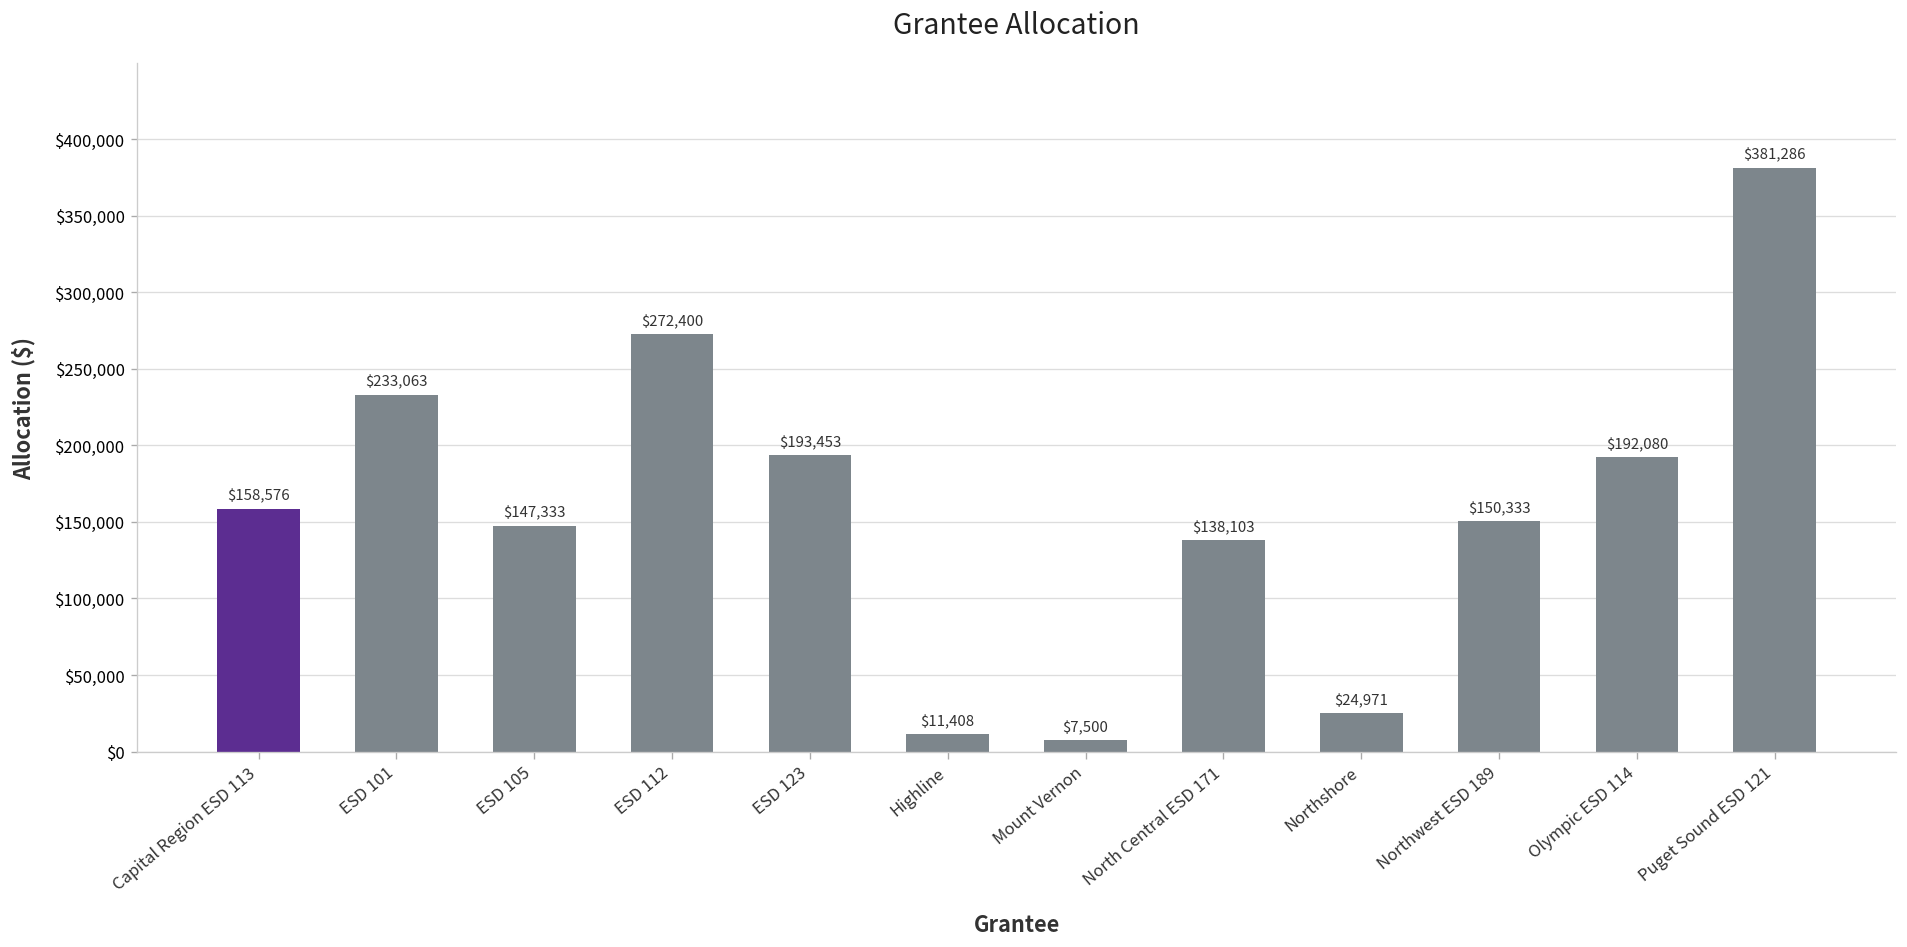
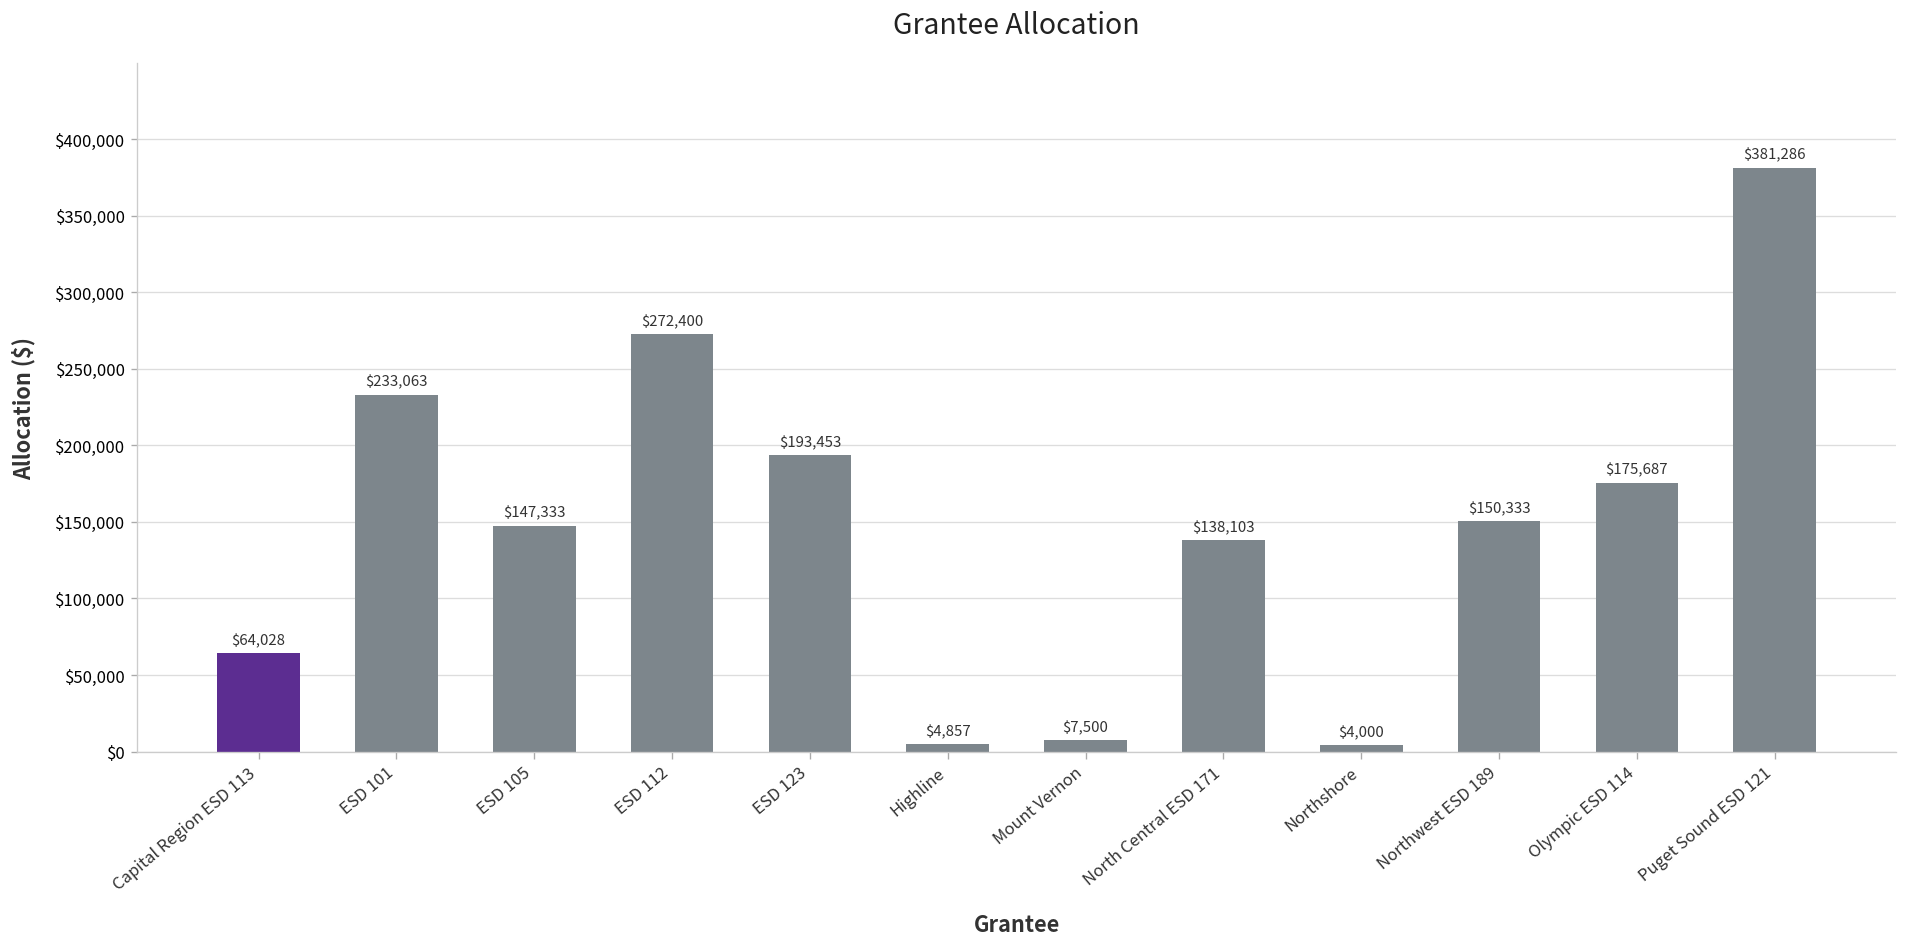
Capital Region ESD 113: $158,576 -> $64,028
Highline: $11,408 -> $4,857
Northshore: $24,971 -> $4,000
Olympic ESD 114: $192,080 -> $175,687
